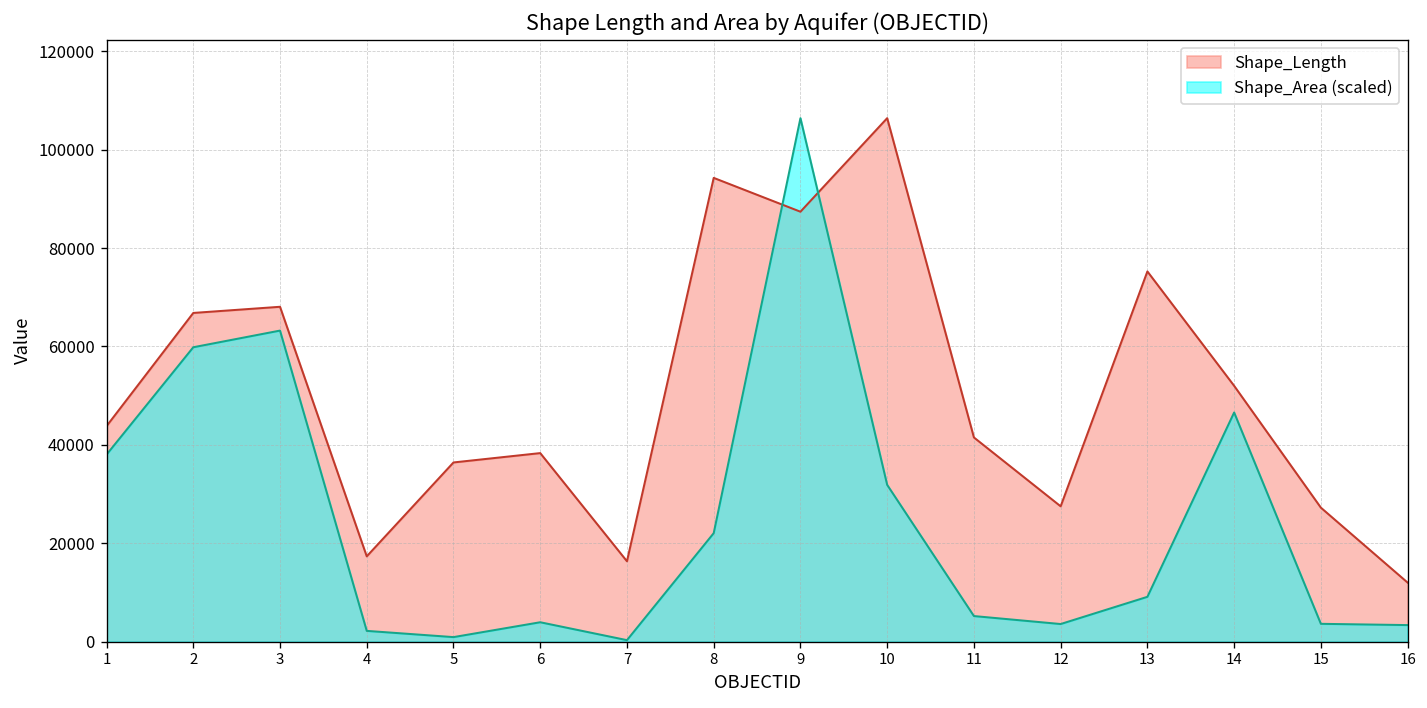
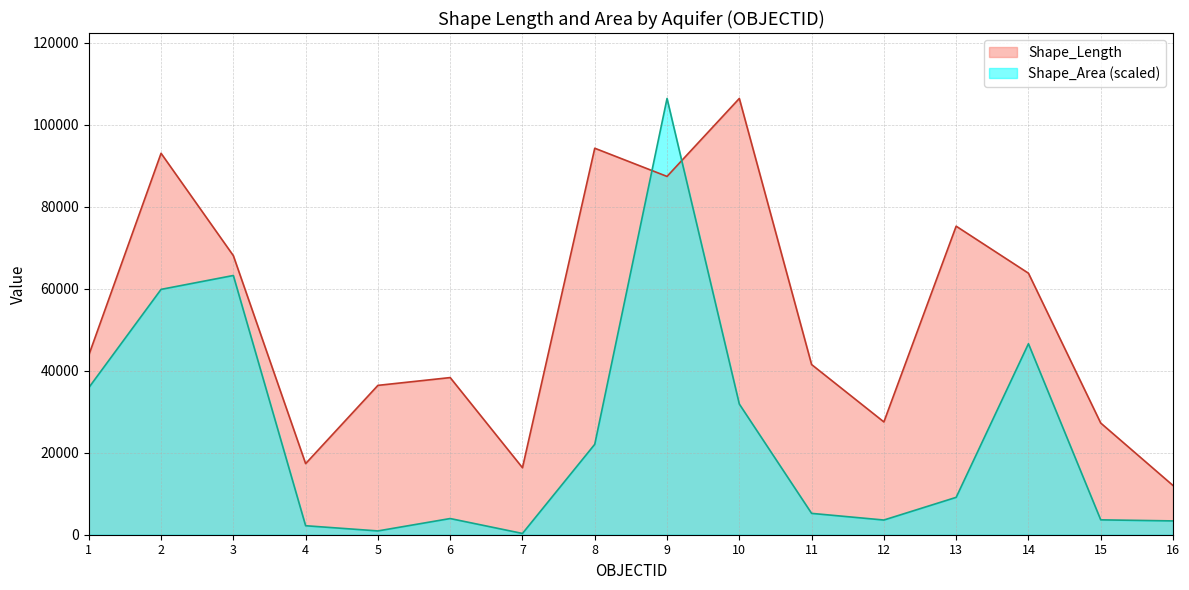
Shape_Area (scaled), 1: 38000 -> 36000
Shape_Length, 2: 67000 -> 93000
Shape_Length, 14: 52000 -> 64000
